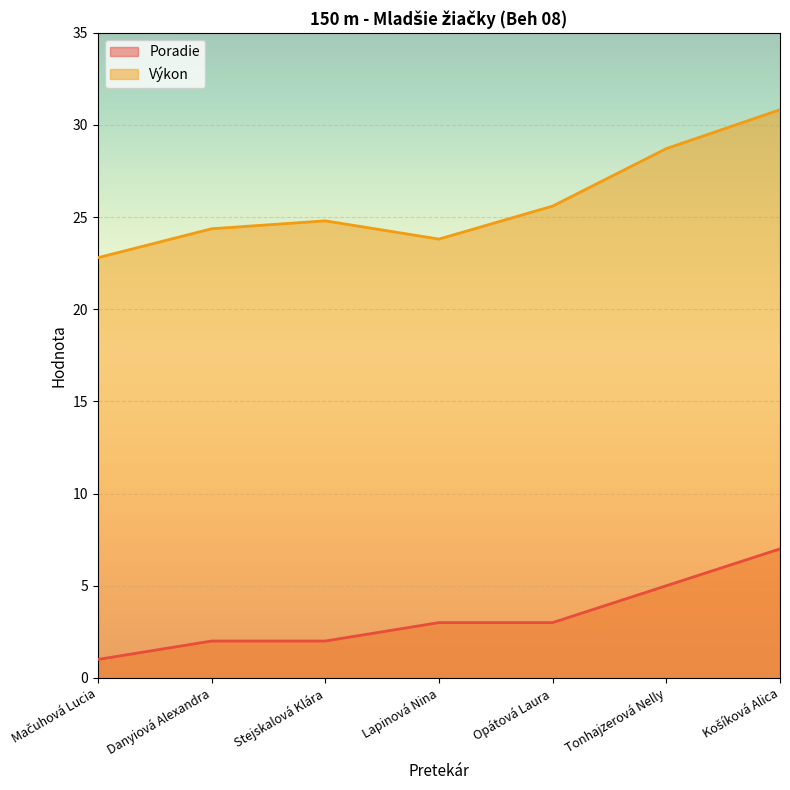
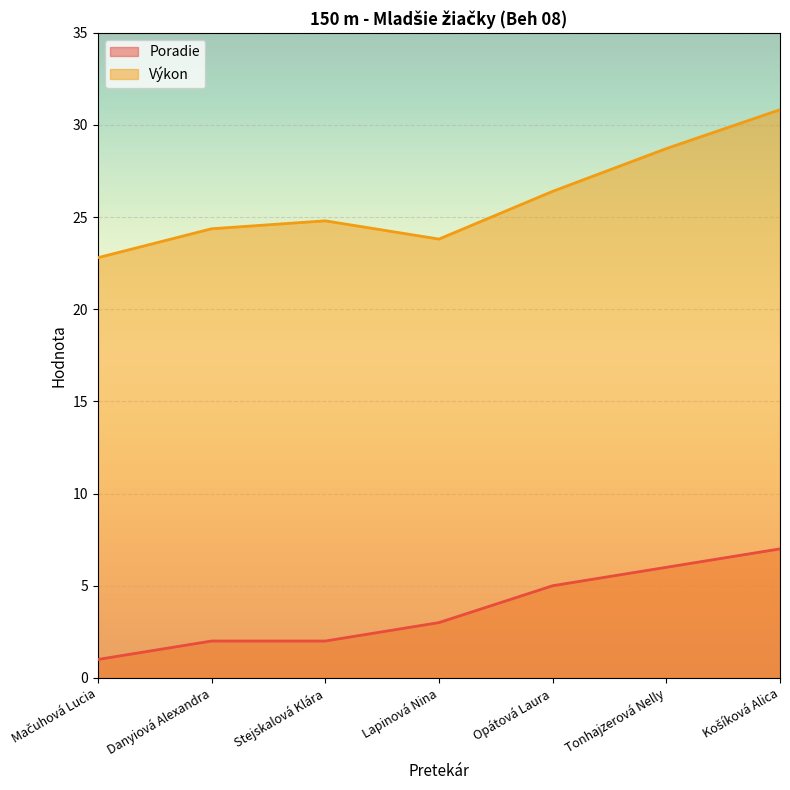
Poradie, Opátová Laura: 3 -> 5
Výkon, Opátová Laura: 25.6 -> 26.4
Poradie, Tonhajzerová Nelly: 5 -> 6
